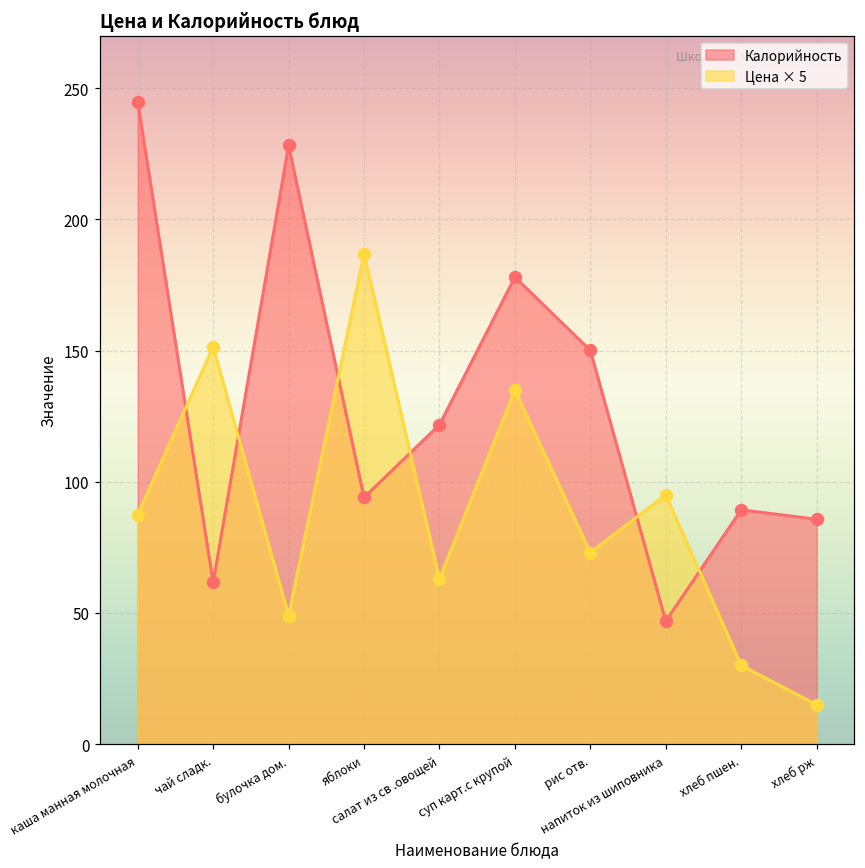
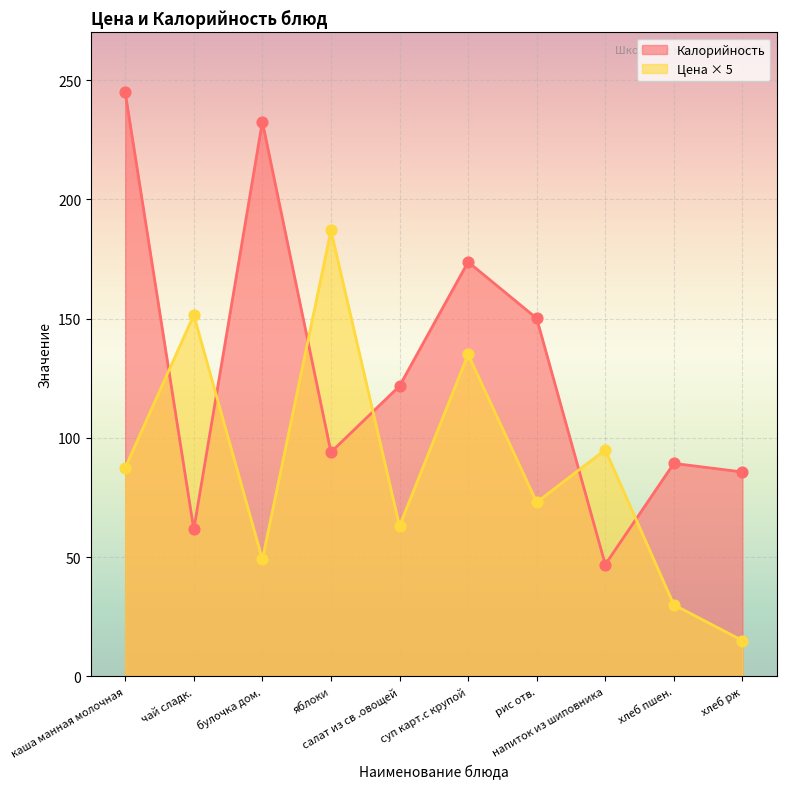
Калорийность, булочка дом.: 228 -> 233
Калорийность, суп карт.с крупой: 178 -> 174
